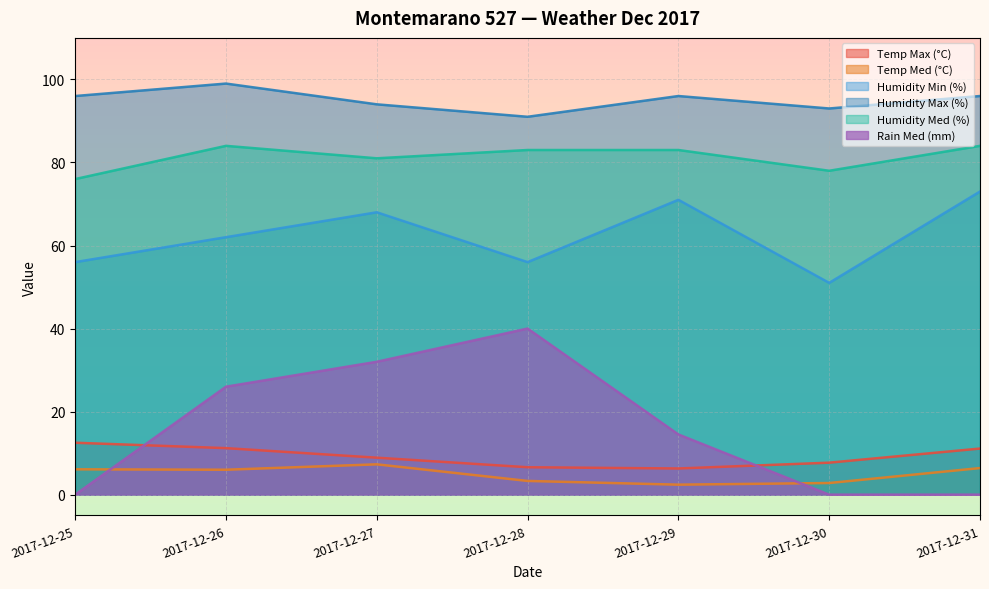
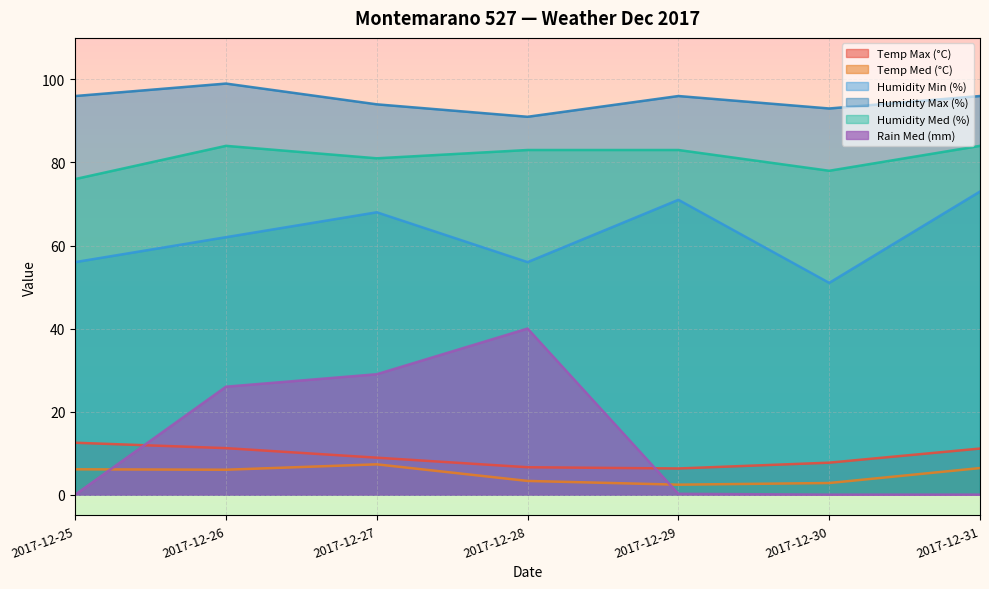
Rain Med (mm), 2017-12-27: 32 -> 29
Rain Med (mm), 2017-12-29: 15 -> 0
